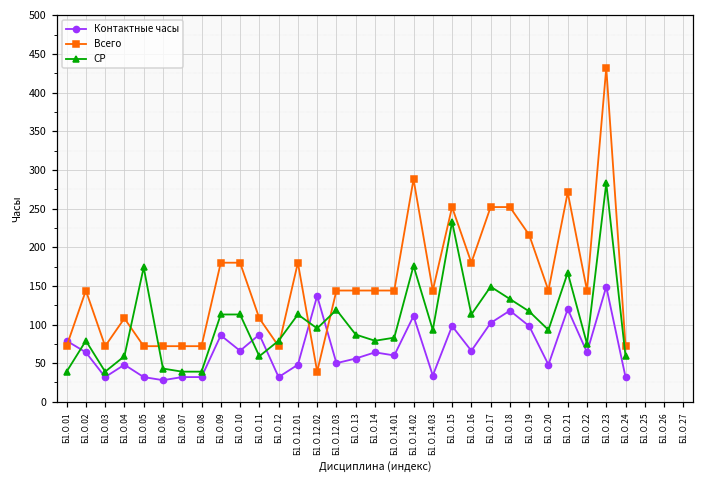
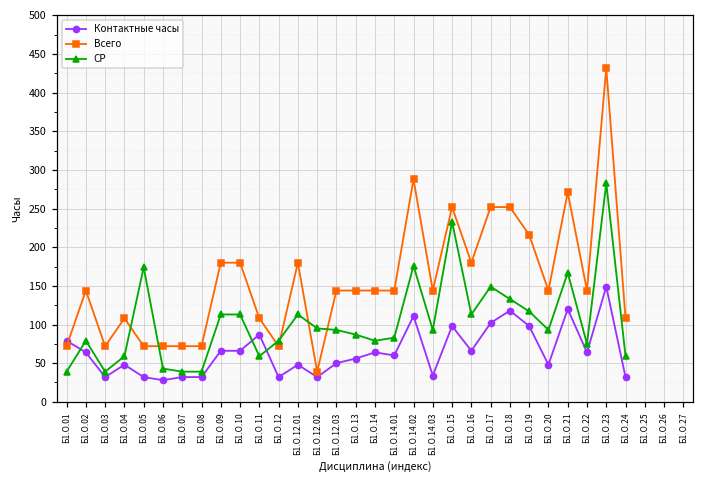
Контактные часы, Б1.О.09: 90 -> 70
Контактные часы, Б1.О.12.02: 140 -> 30
СР, Б1.О.12.03: 120 -> 90
Всего, Б1.О.24: 70 -> 110
